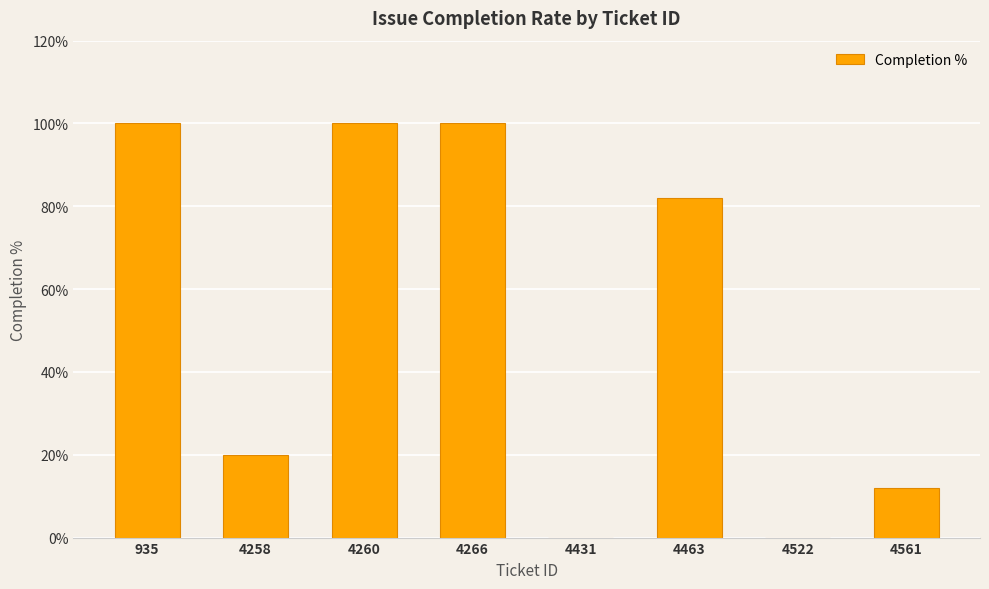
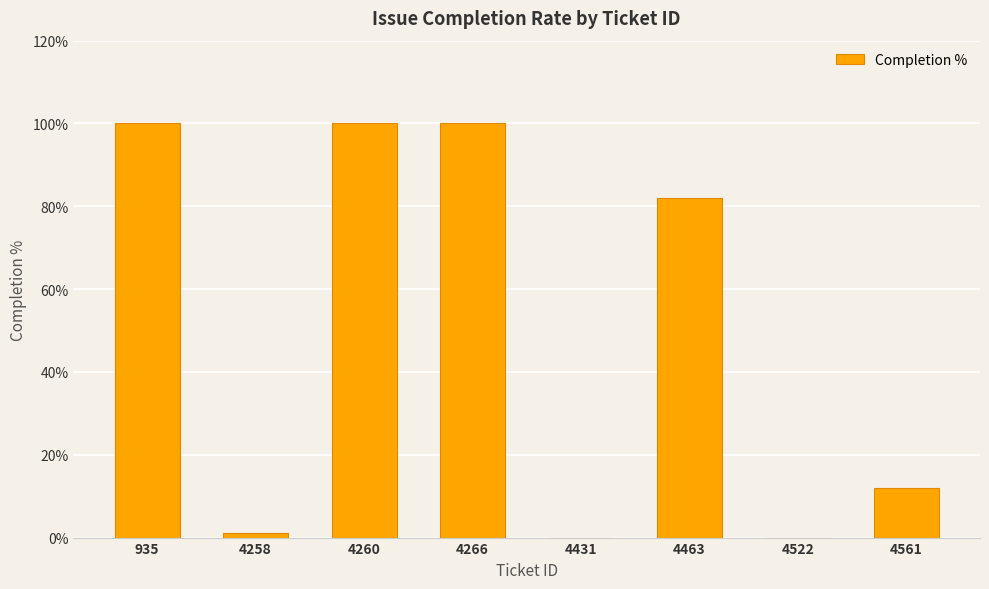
4258: 20% -> 1%
